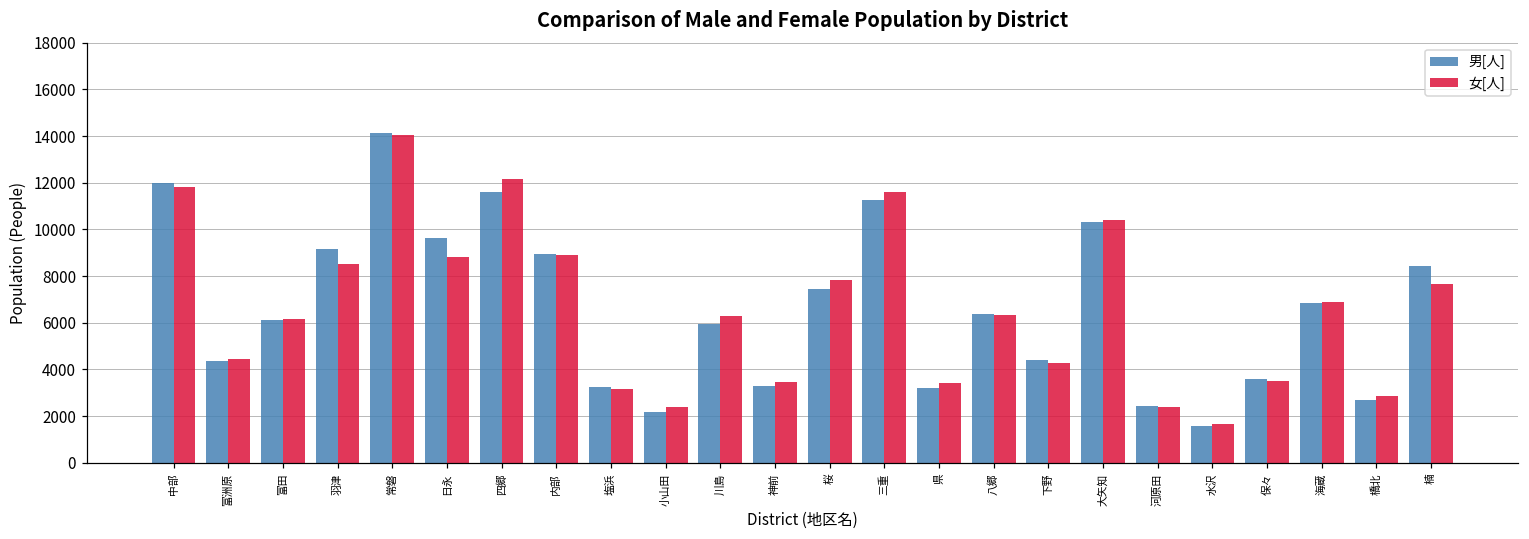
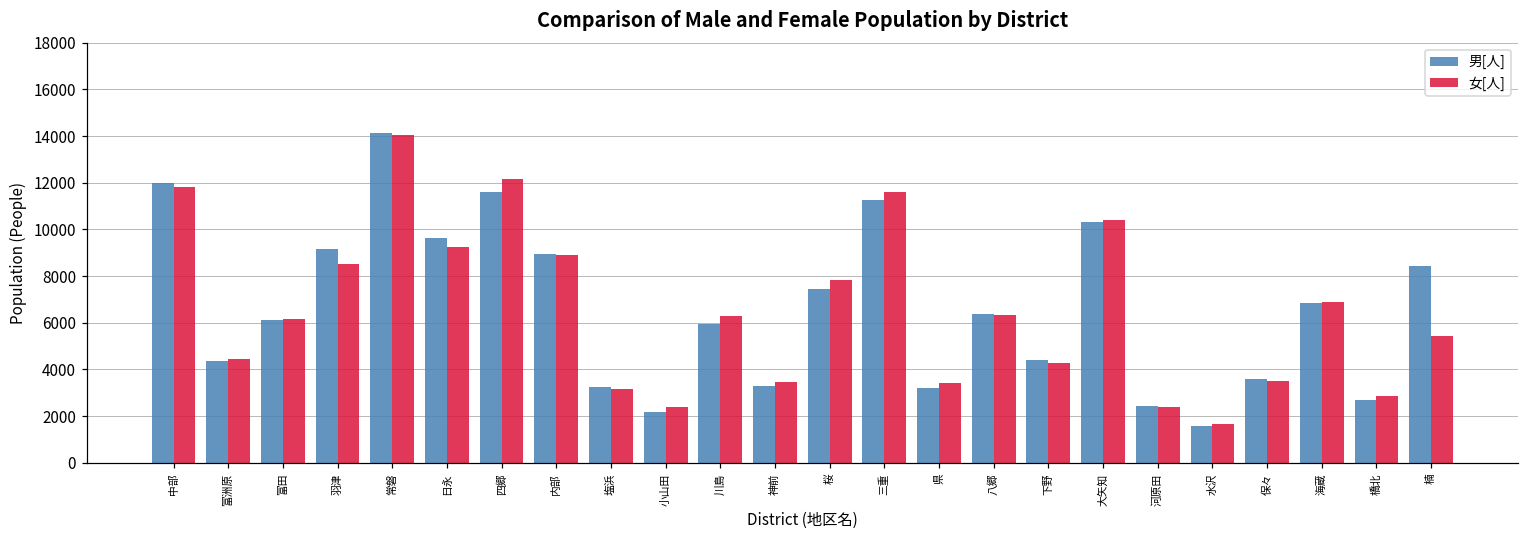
女[人], 日永: 8800 -> 9200
女[人], 楠: 7700 -> 5500
